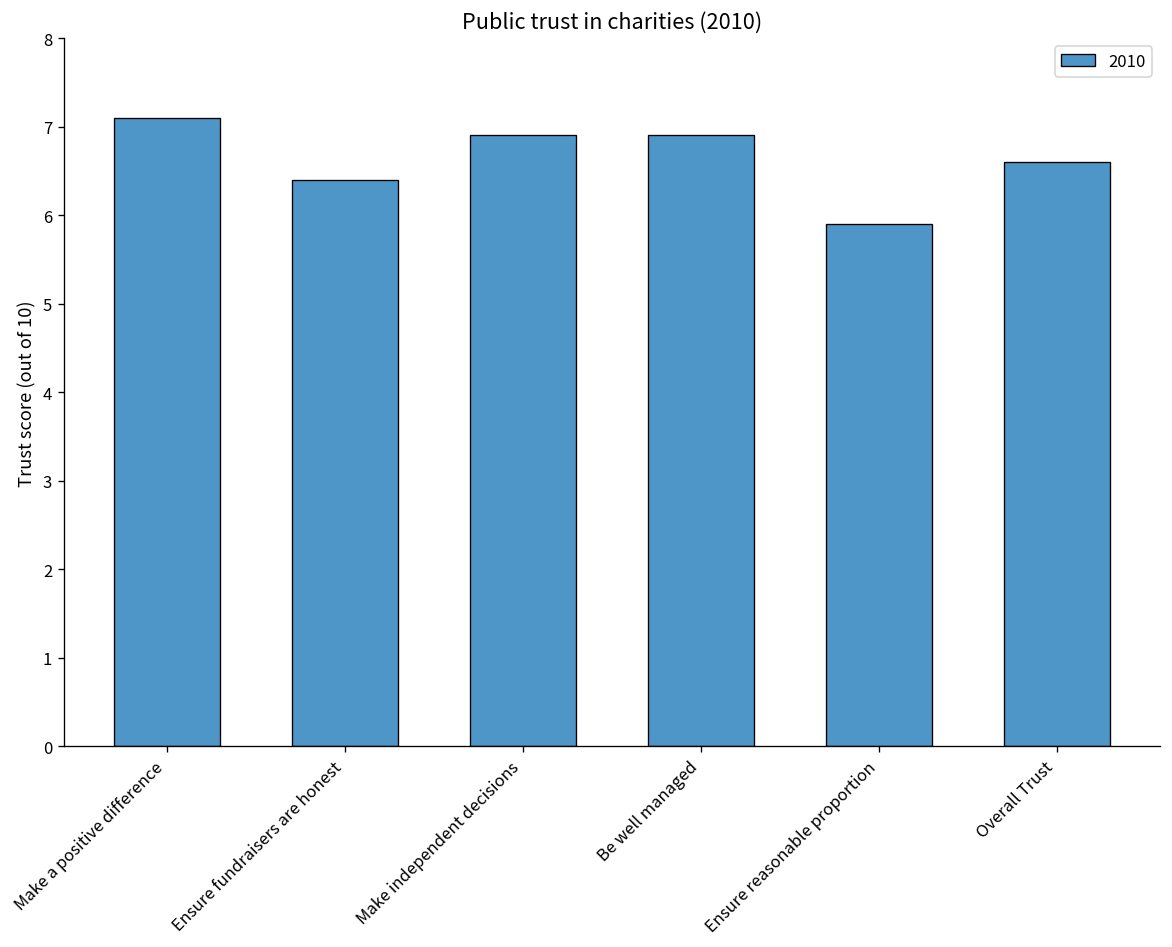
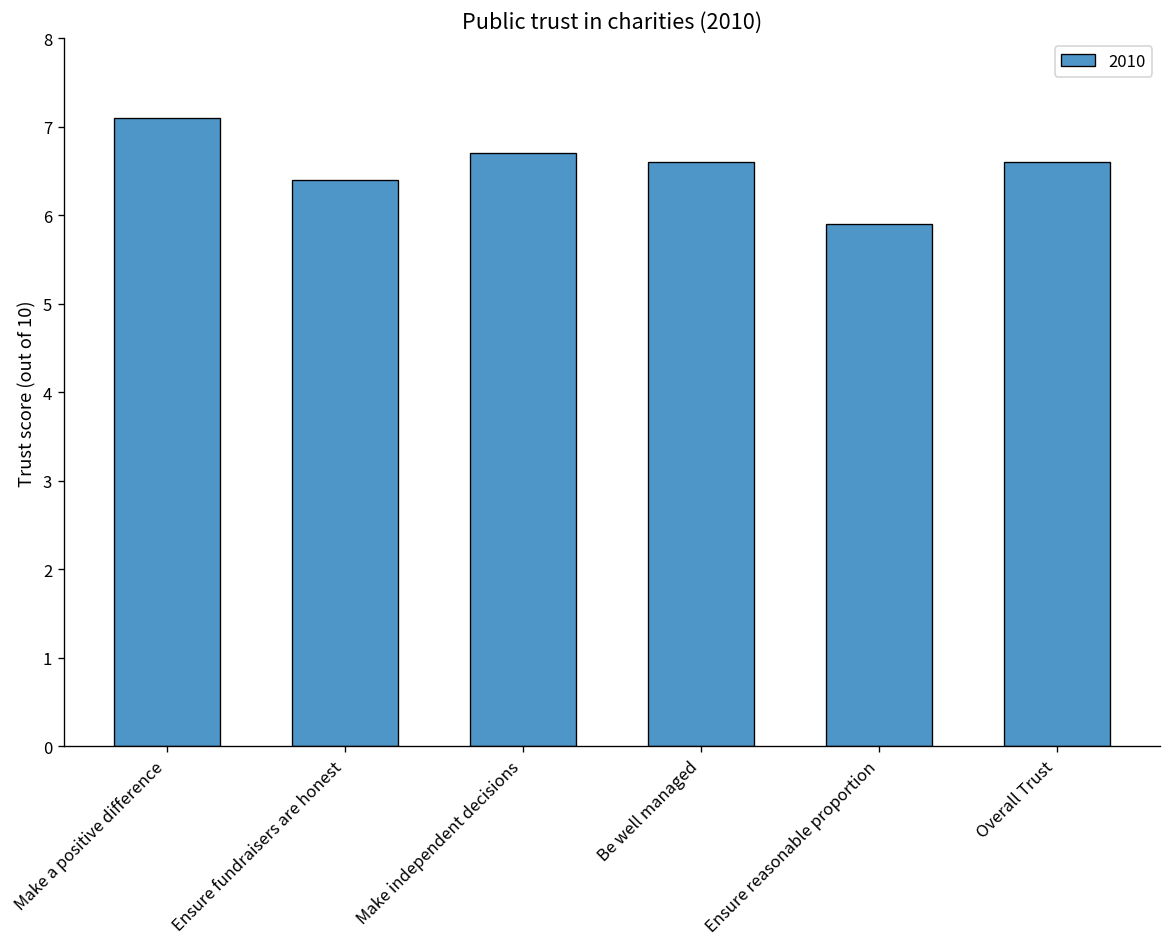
Make independent decisions: 6.9 -> 6.7
Be well managed: 6.9 -> 6.6
